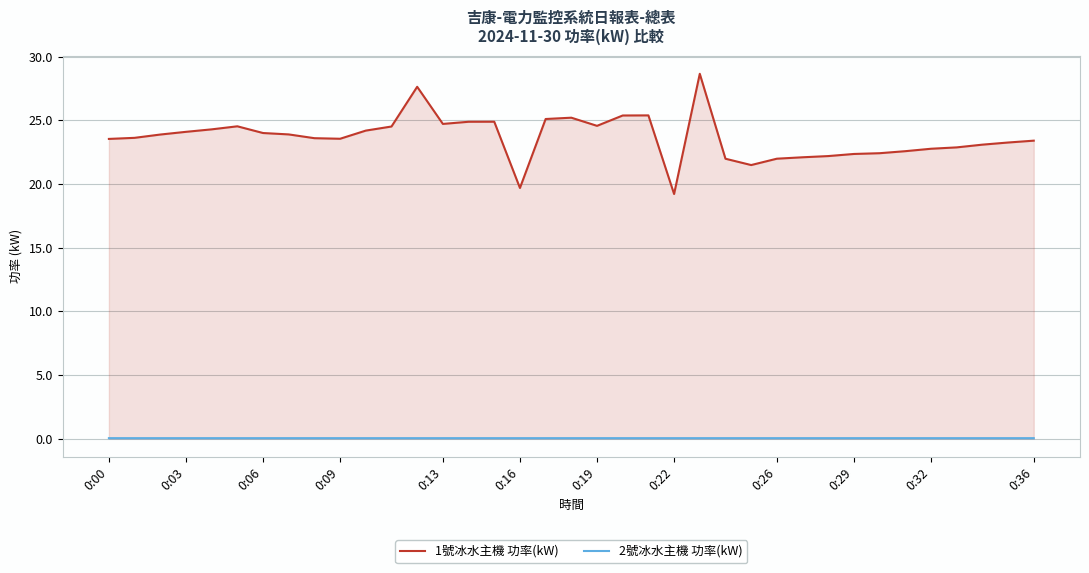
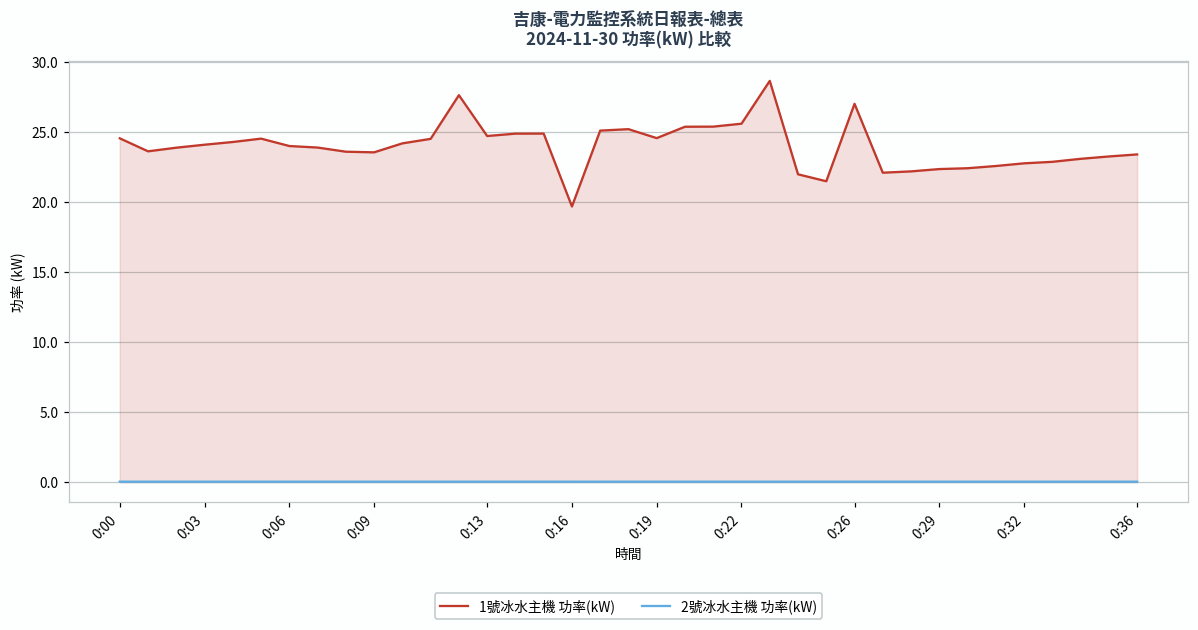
1號冰水主機 功率(kW), 0:00: 23.5 -> 24.5
1號冰水主機 功率(kW), 0:22: 19.2 -> 25.6
1號冰水主機 功率(kW), 0:26: 22.0 -> 27.0
